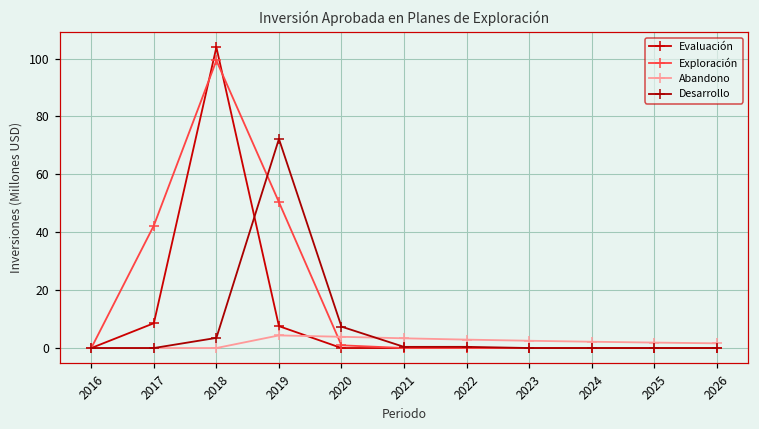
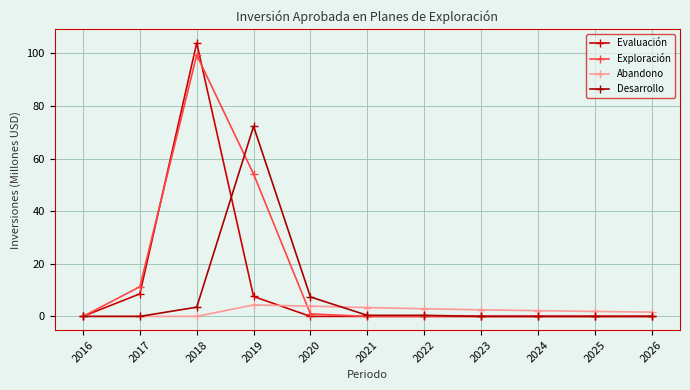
Exploración, 2017: 42 -> 11
Exploración, 2019: 50 -> 54
